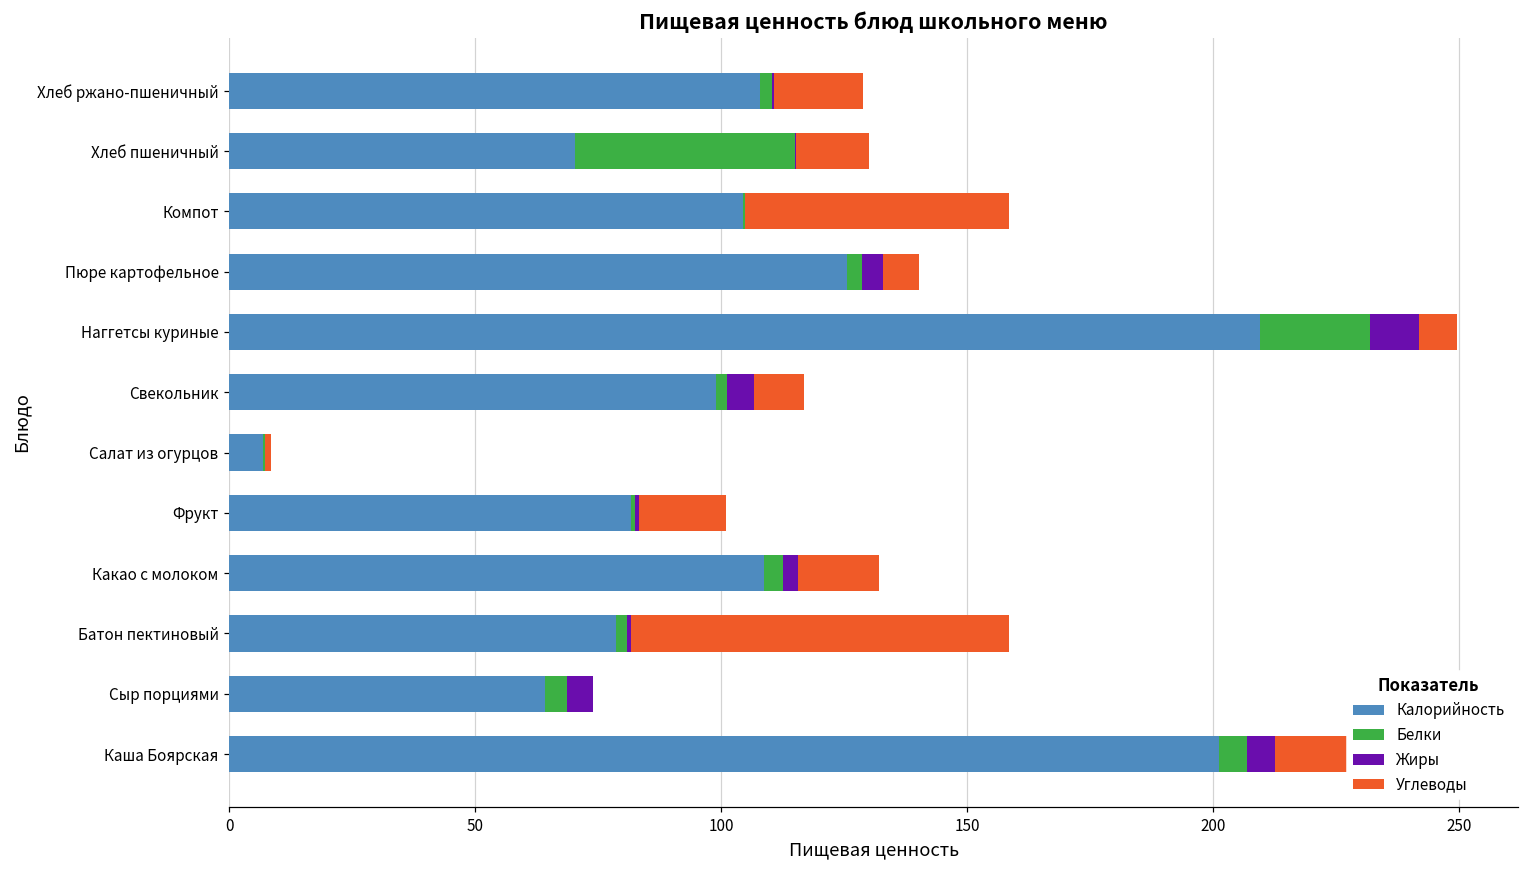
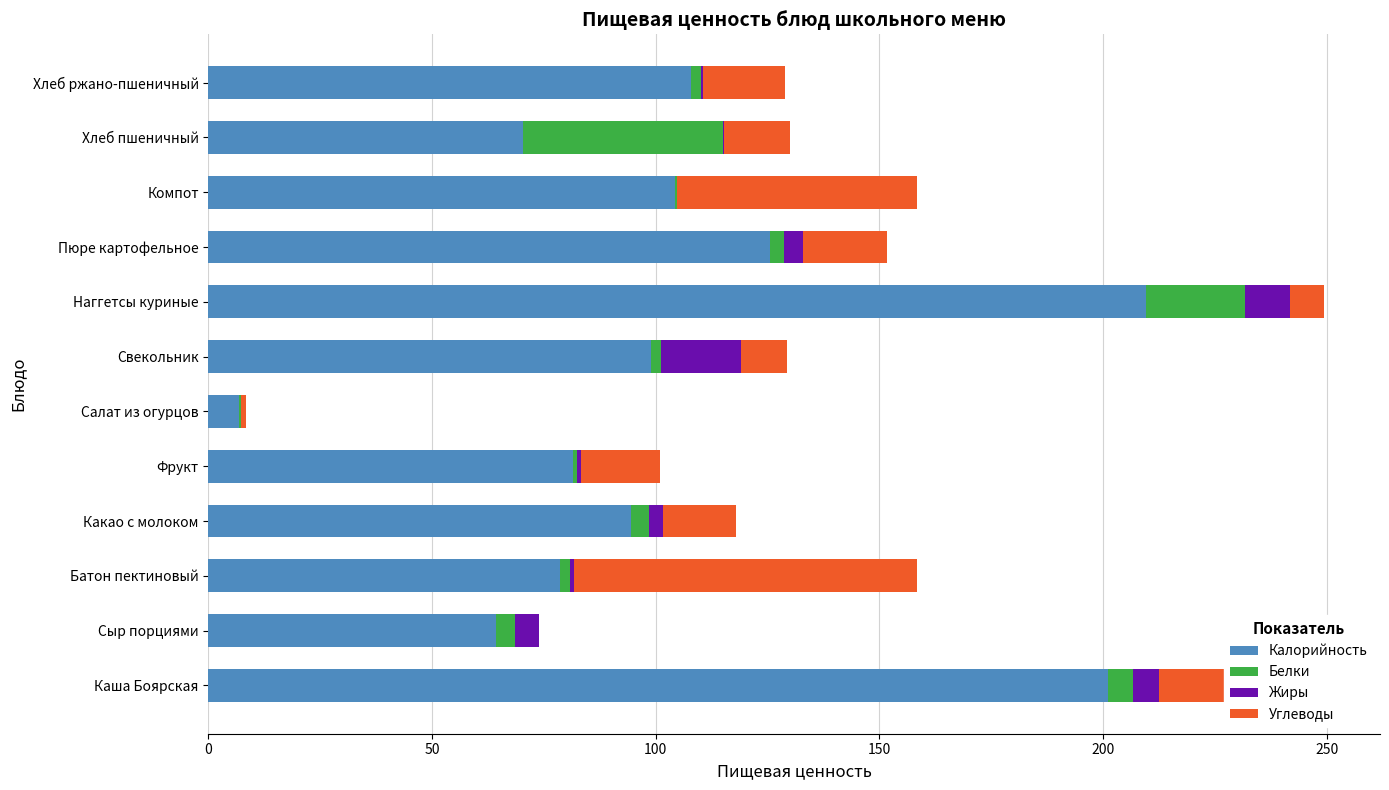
Углеводы, Пюре картофельное: 7 -> 19
Жиры, Свекольник: 6 -> 18
Калорийность, Какао с молоком: 109 -> 95
